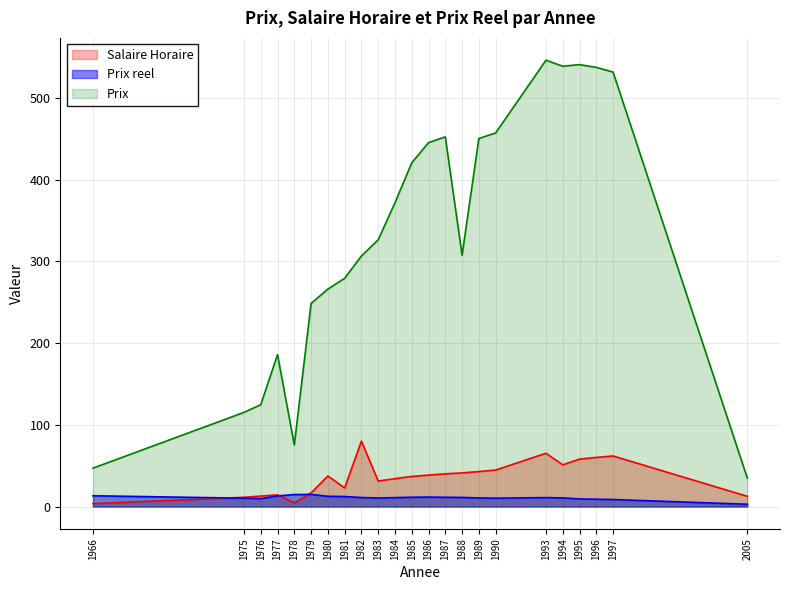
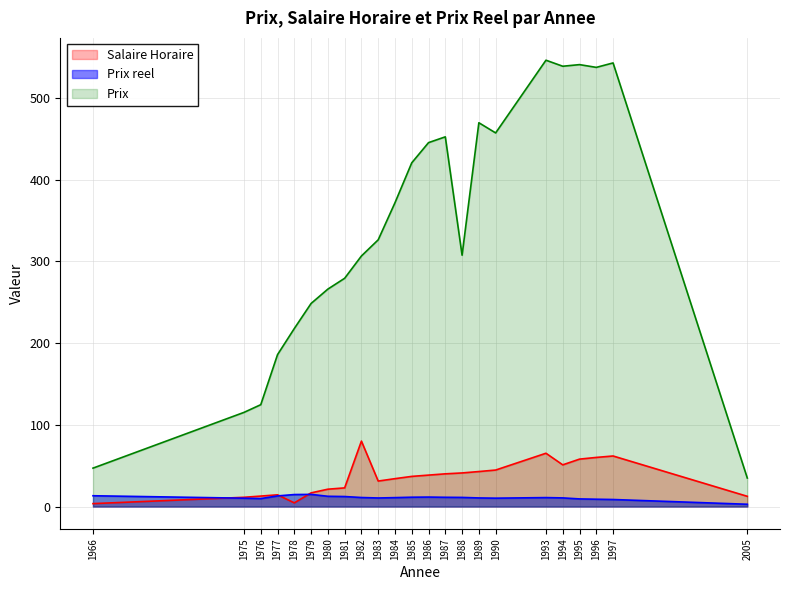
Prix, 1978: 80 -> 220
Salaire Horaire, 1980: 40 -> 20
Prix, 1989: 450 -> 470
Prix, 1997: 530 -> 540
